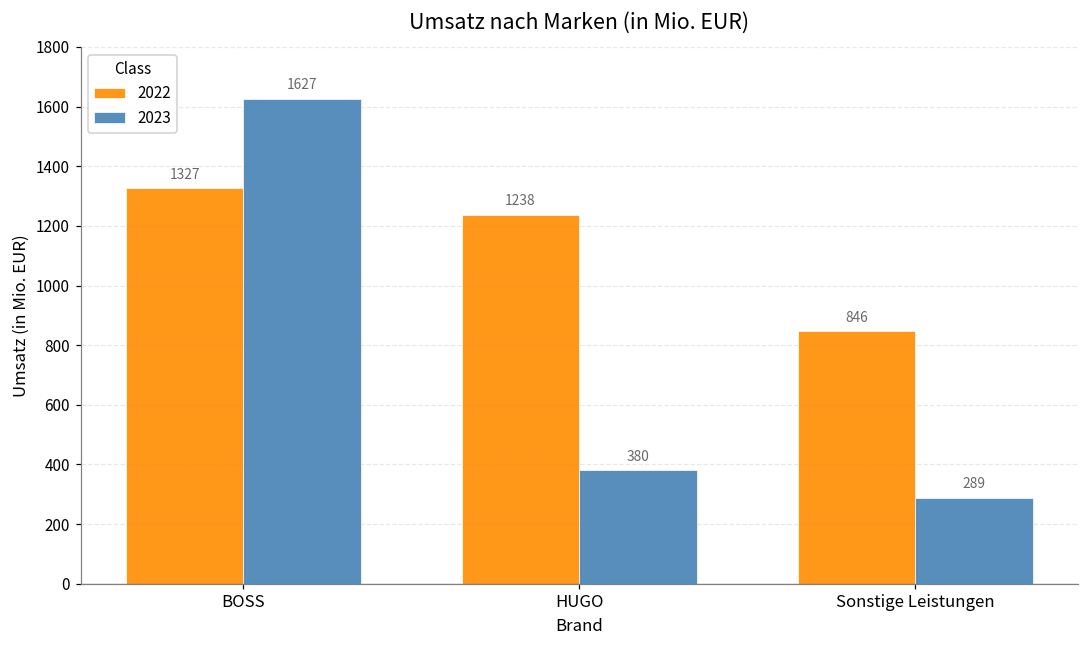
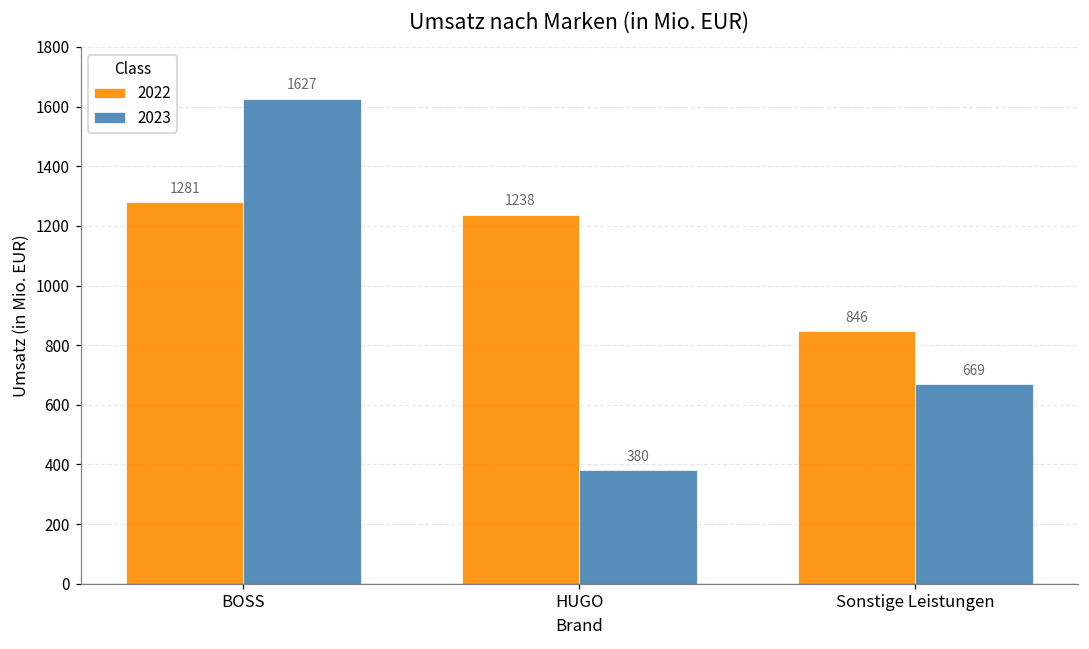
2022, BOSS: 1327 -> 1281
2023, Sonstige Leistungen: 289 -> 669
